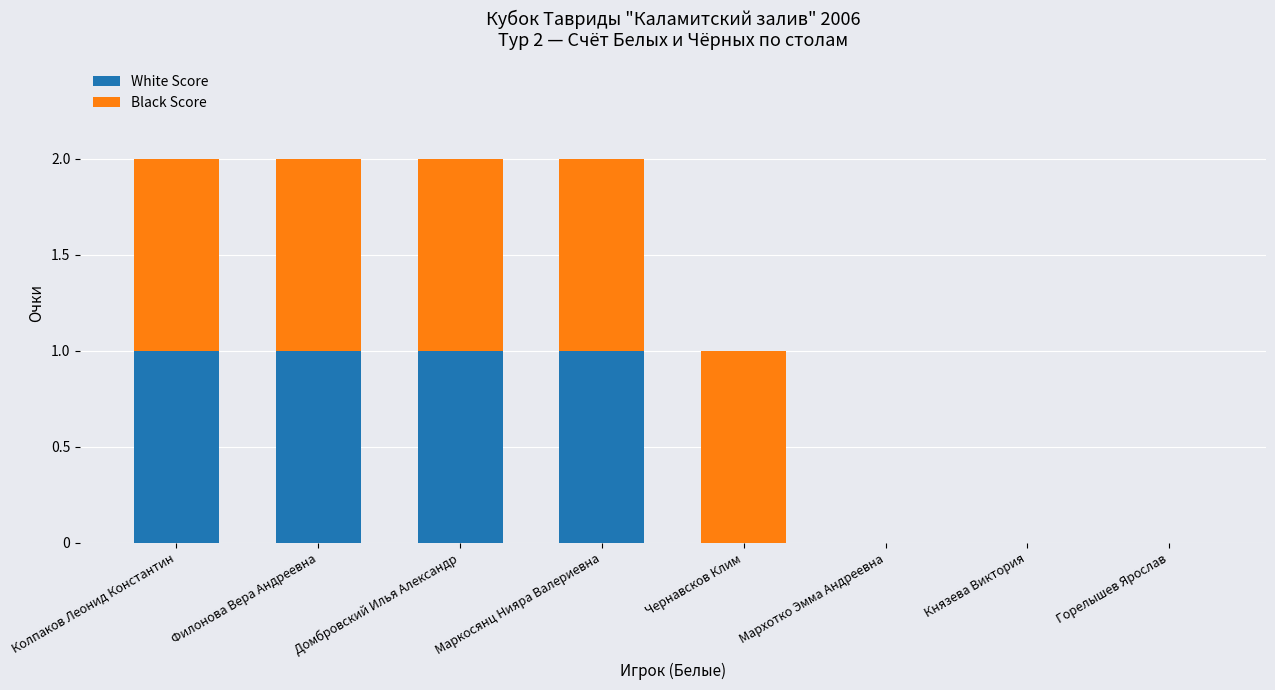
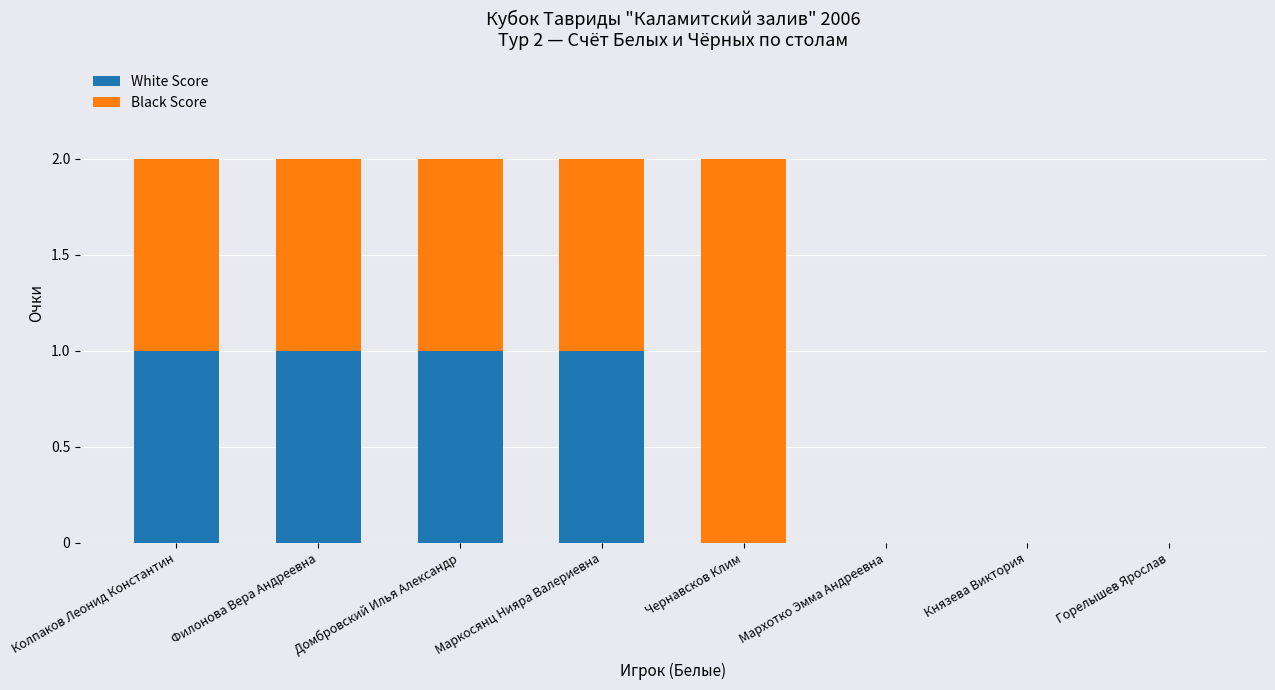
Black Score, Чернавсков Клим: 1 -> 2
